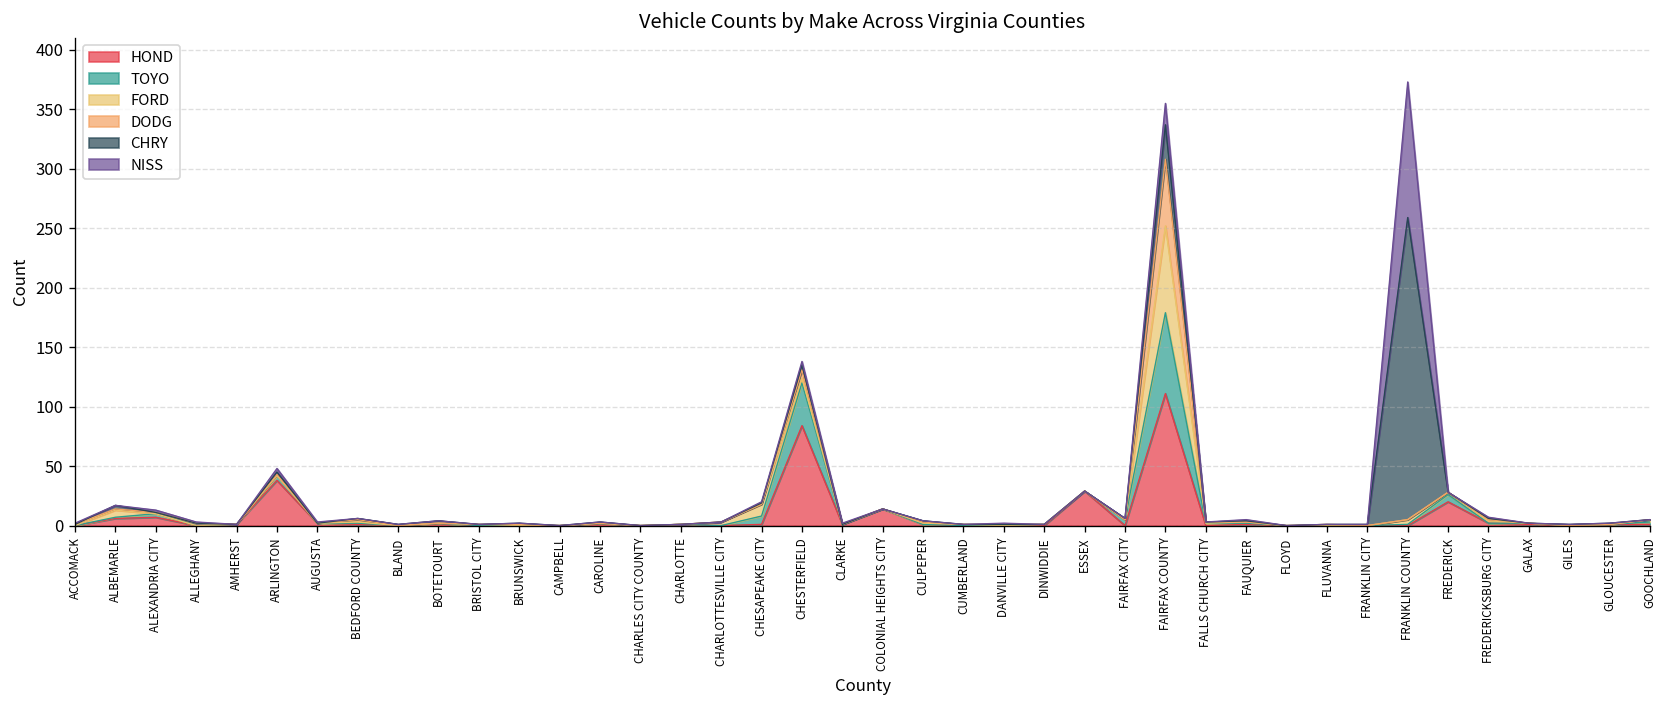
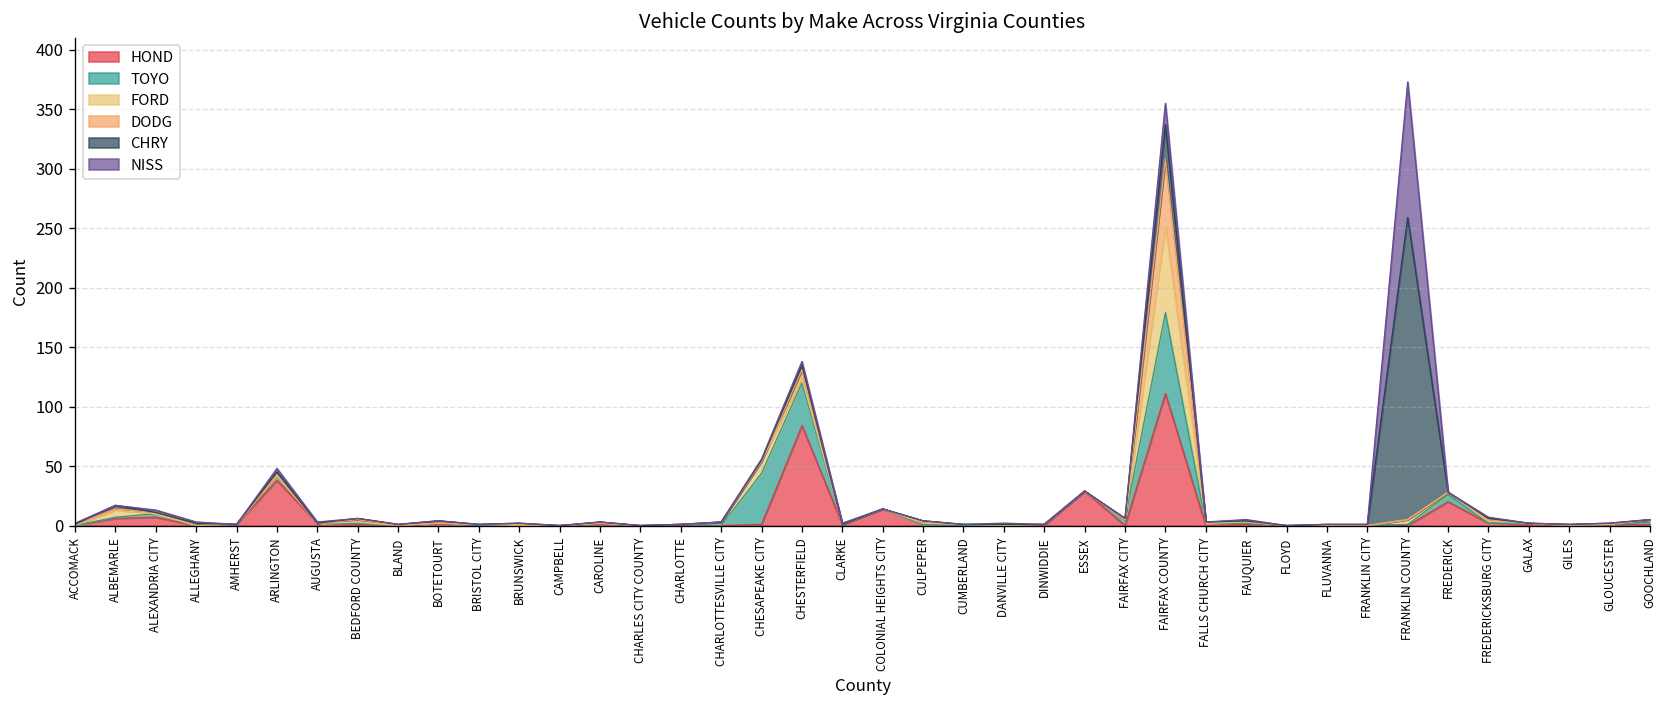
TOYO, CHESAPEAKE CITY: 10 -> 40
